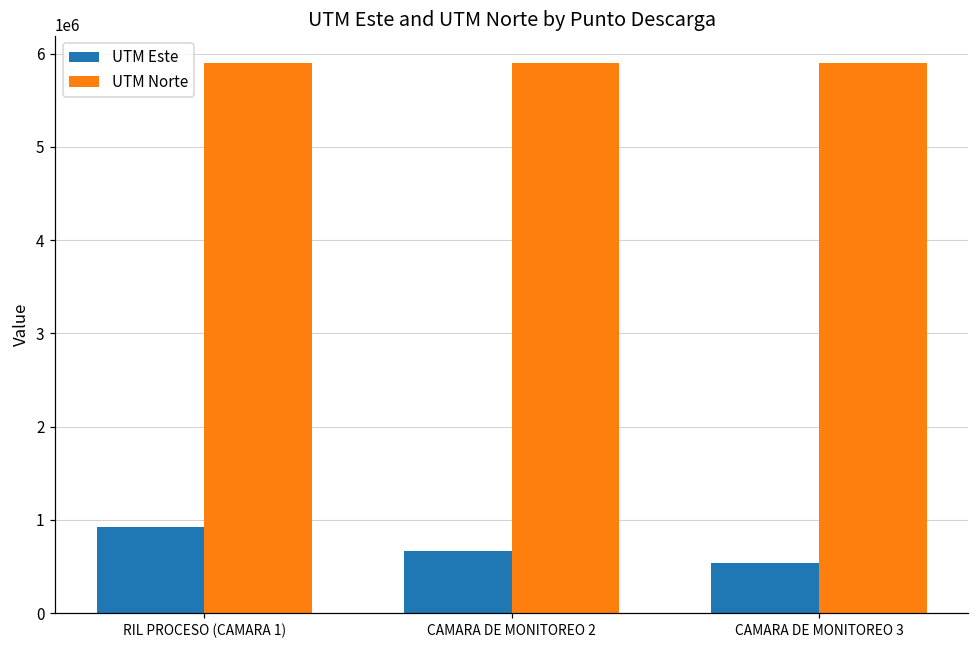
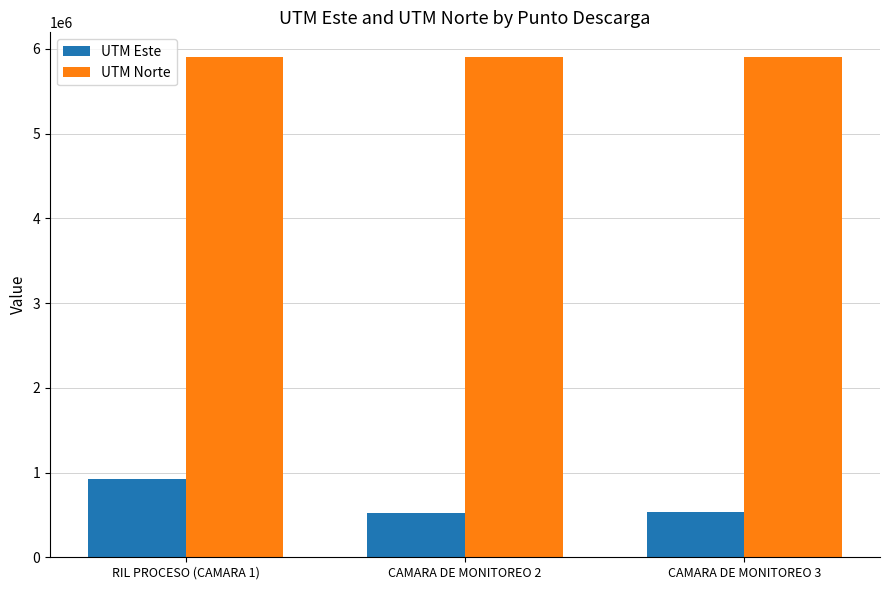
UTM Este, CAMARA DE MONITOREO 2: 700000 -> 500000
